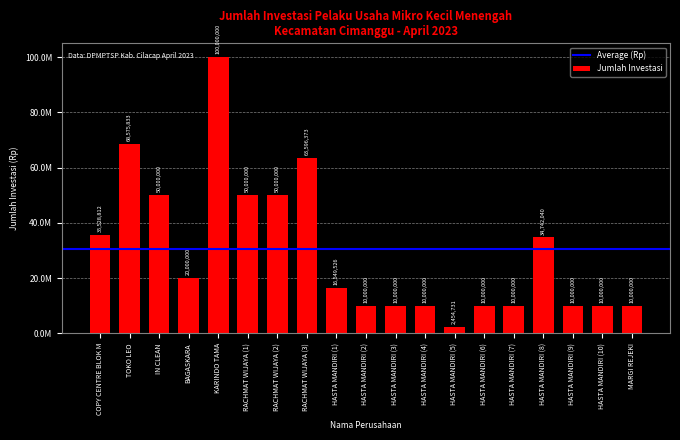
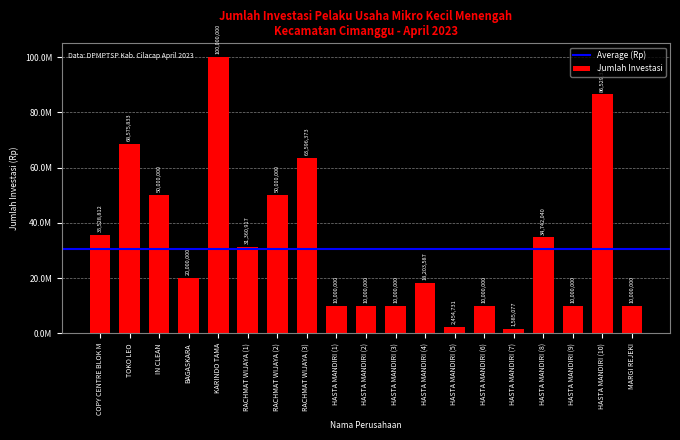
RACHMAT WIJAYA (1): 50,000,000 -> 31,360,917
HASTA MANDIRI (1): 16,549,526 -> 10,000,000
HASTA MANDIRI (4): 10,000,000 -> 18,203,587
HASTA MANDIRI (7): 10,000,000 -> 1,585,077
HASTA MANDIRI (10): 10000000 -> 87000000
